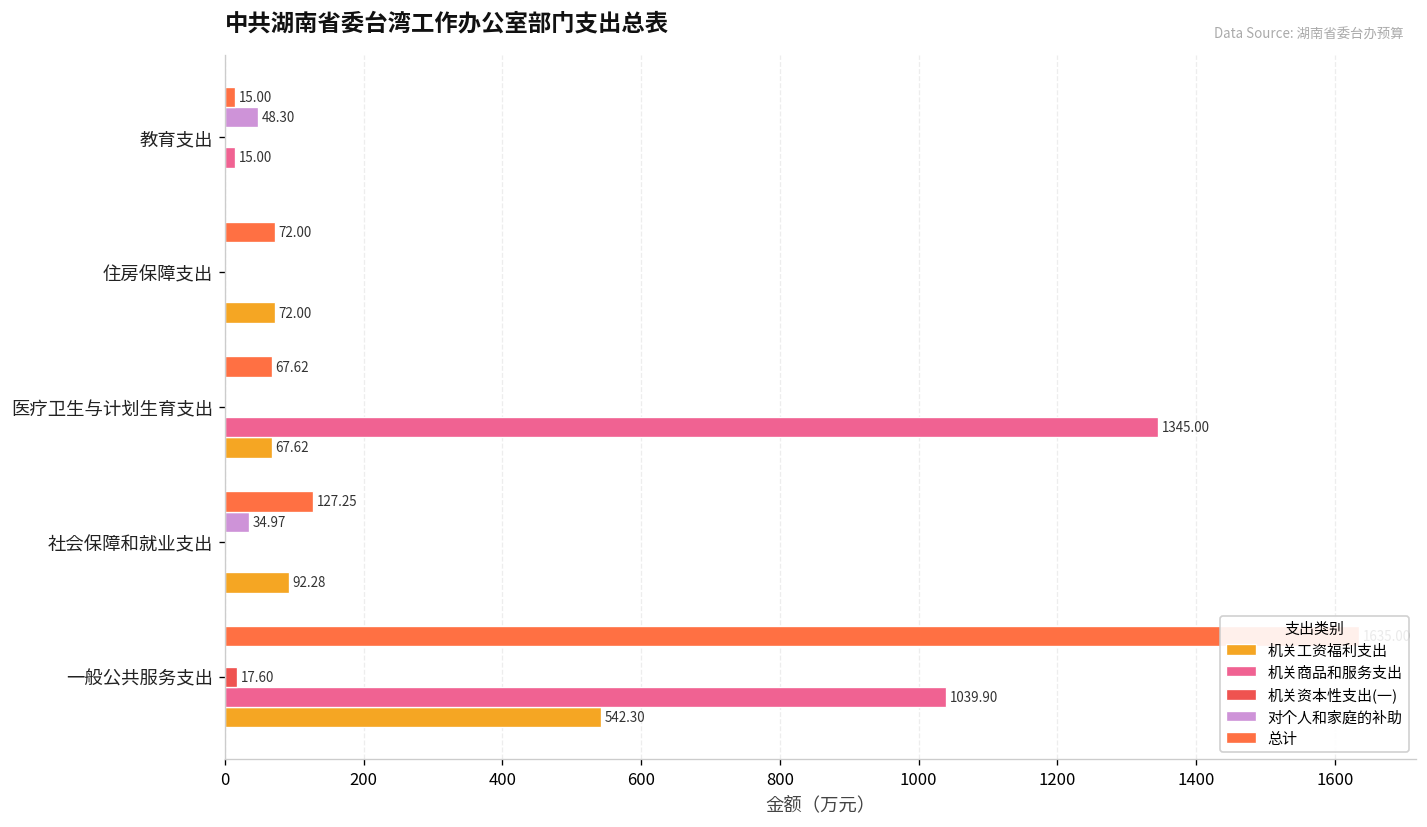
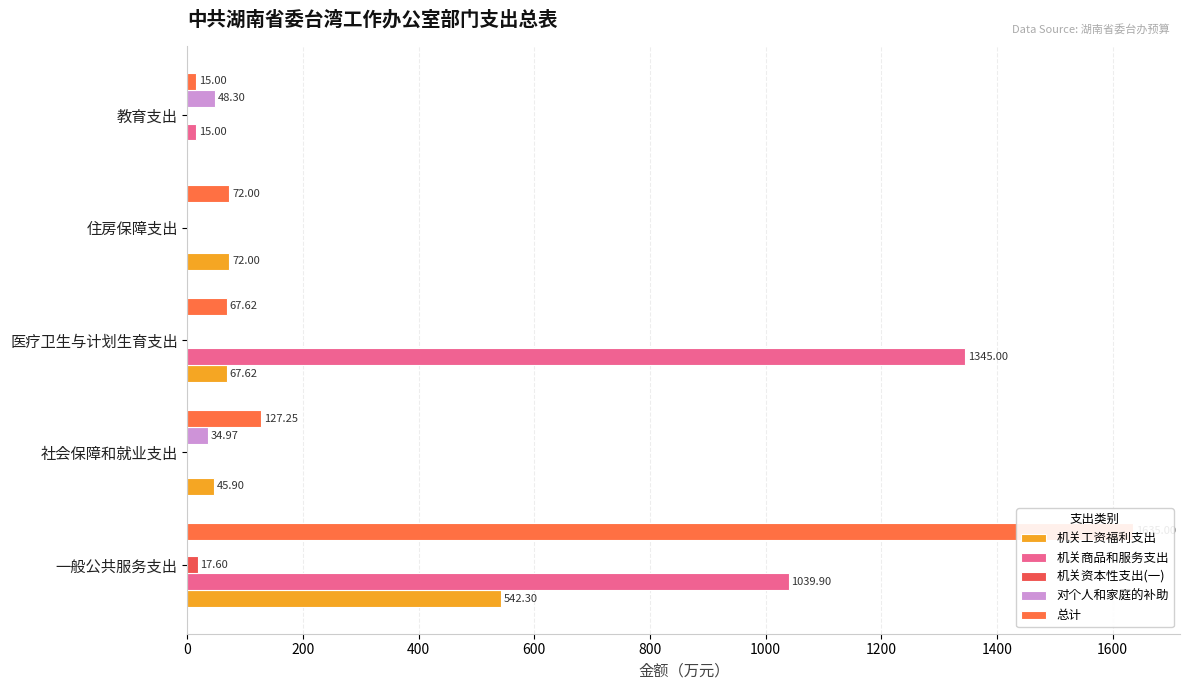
机关工资福利支出, 社会保障和就业支出: 92.28 -> 45.90
